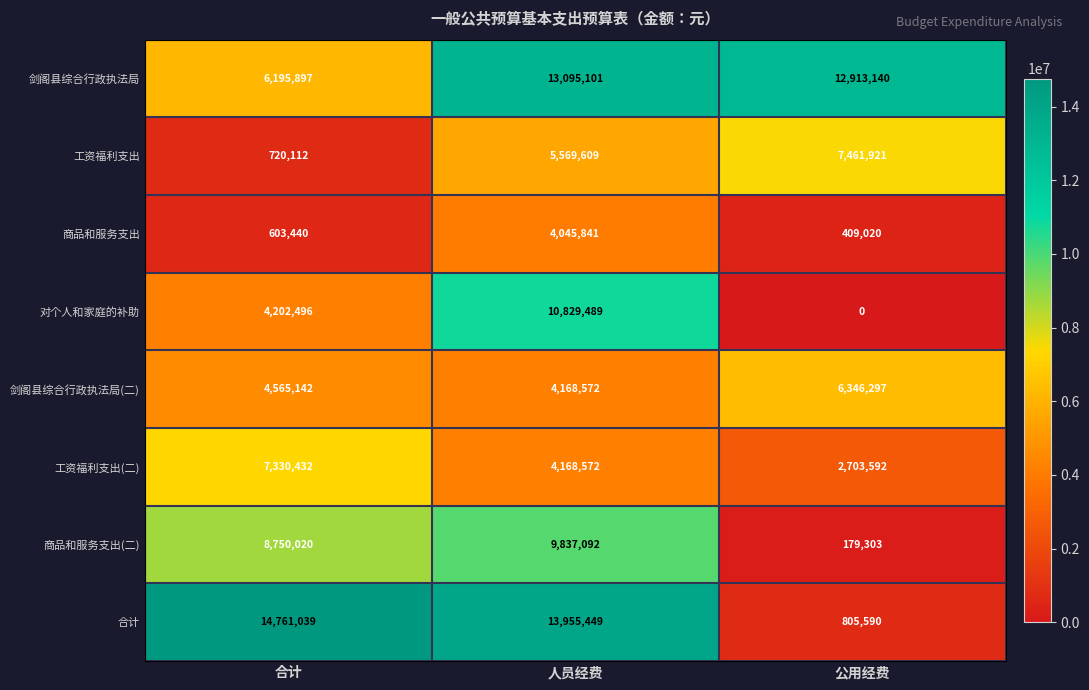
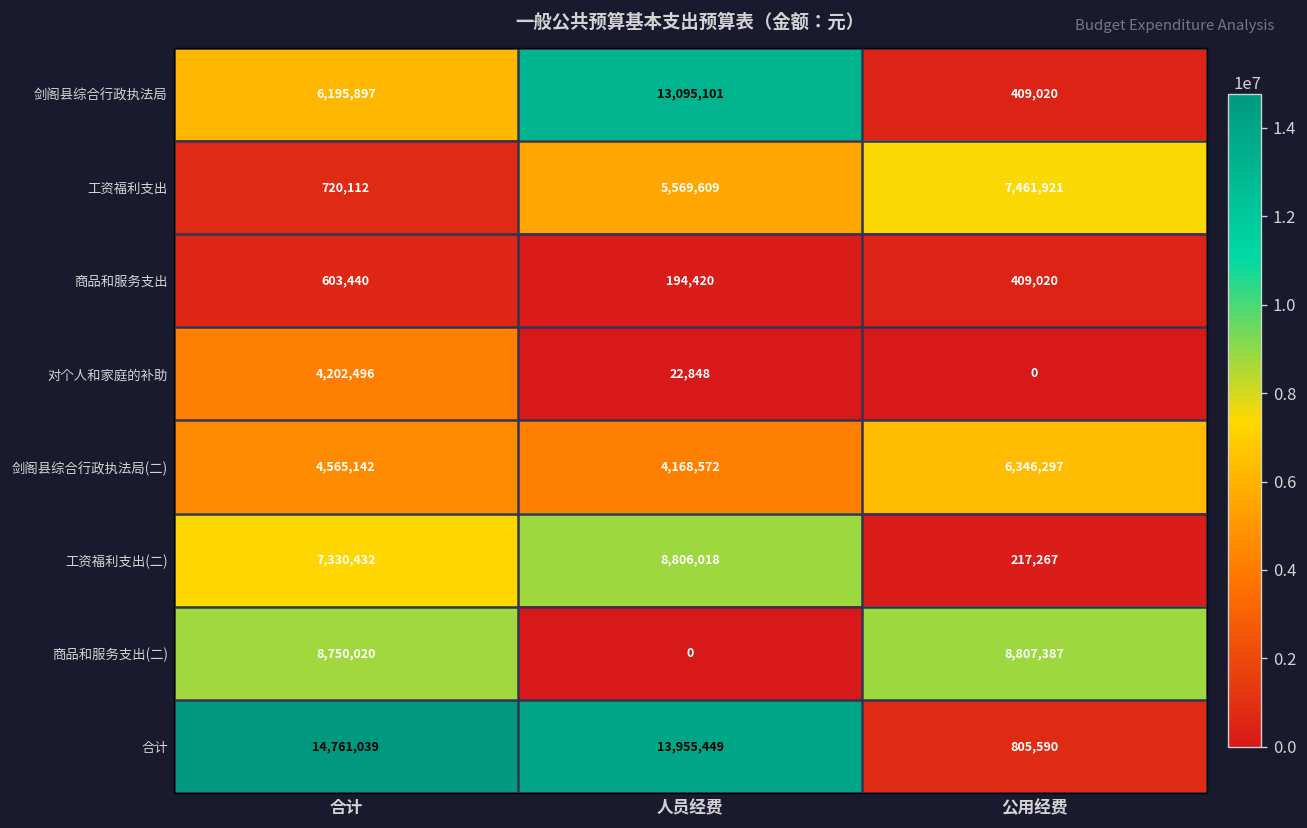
剑阁县综合行政执法局, 公用经费: 12,913,140 -> 409,020
商品和服务支出, 人员经费: 4,045,841 -> 194,420
对个人和家庭的补助, 人员经费: 10,829,489 -> 22,848
工资福利支出(二), 人员经费: 4,168,572 -> 8,806,018
工资福利支出(二), 公用经费: 2,703,592 -> 217,267
商品和服务支出(二), 人员经费: 9,837,092 -> 0
商品和服务支出(二), 公用经费: 179,303 -> 8,807,387
